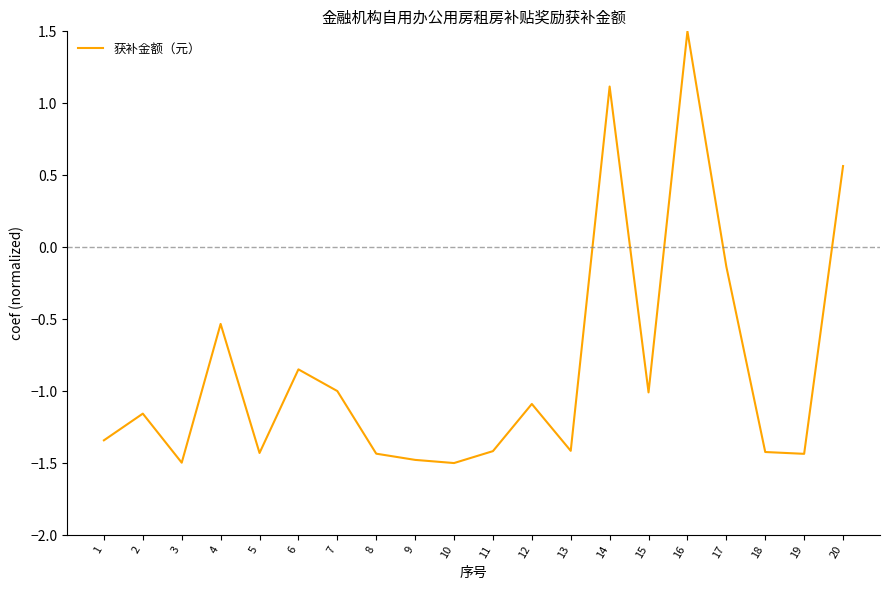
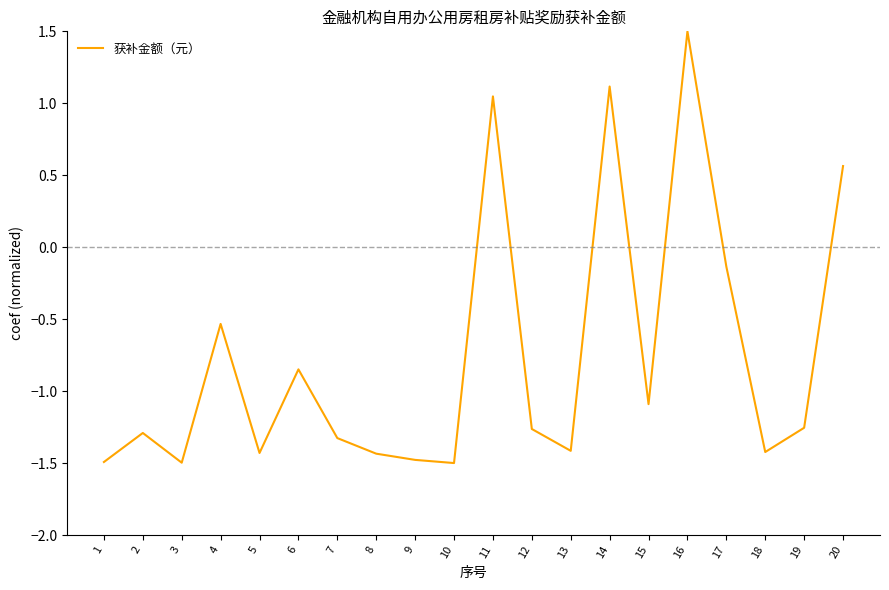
1: -1.34 -> -1.49
2: -1.16 -> -1.29
7: -1.00 -> -1.33
11: -1.42 -> 1.05
12: -1.09 -> -1.26
15: -1.01 -> -1.09
19: -1.44 -> -1.25
